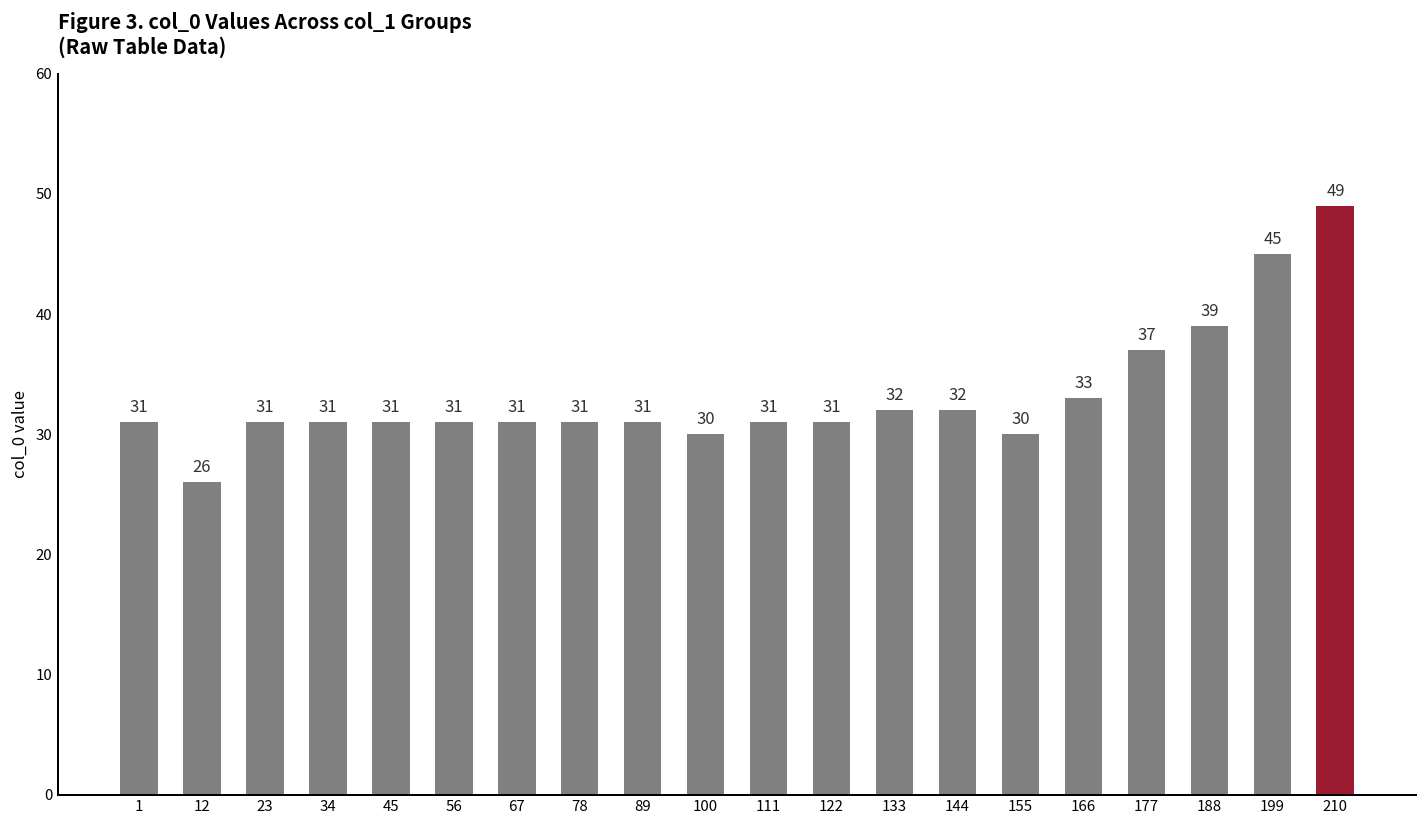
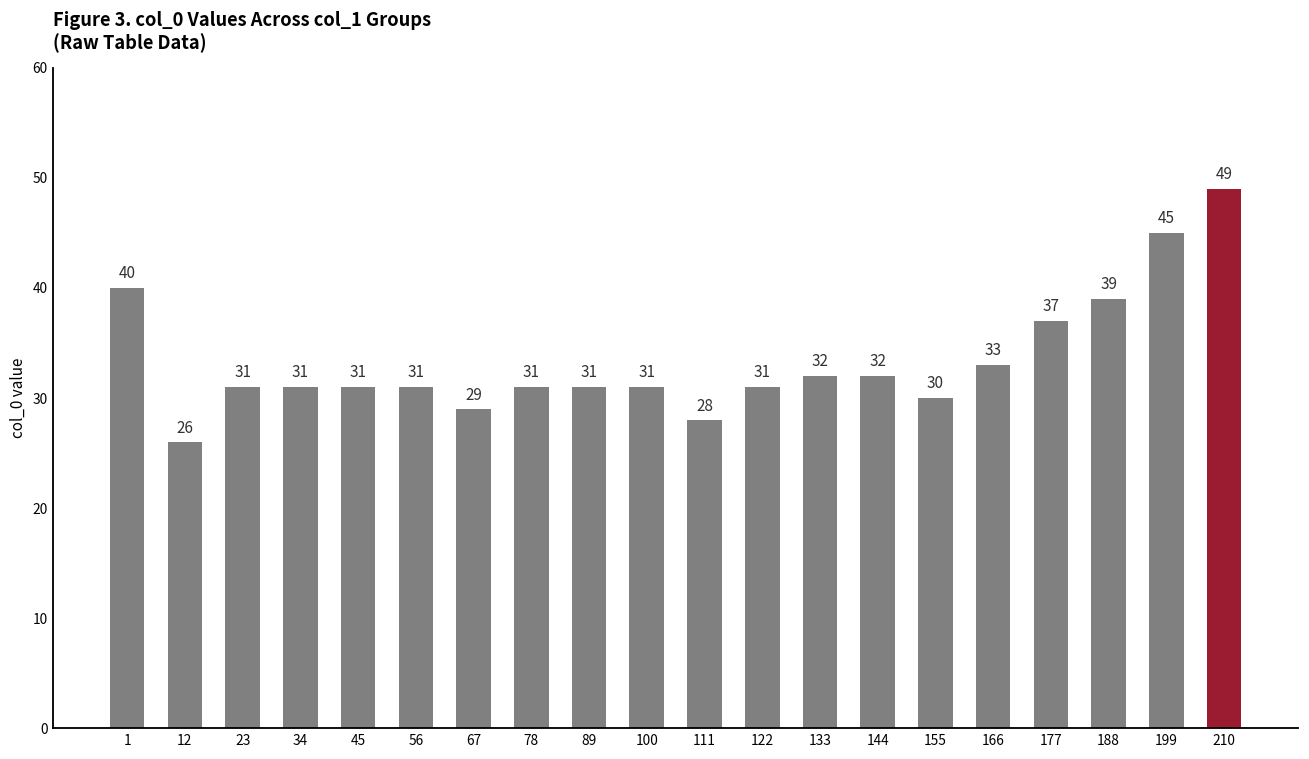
1: 31 -> 40
67: 31 -> 29
100: 30 -> 31
111: 31 -> 28
